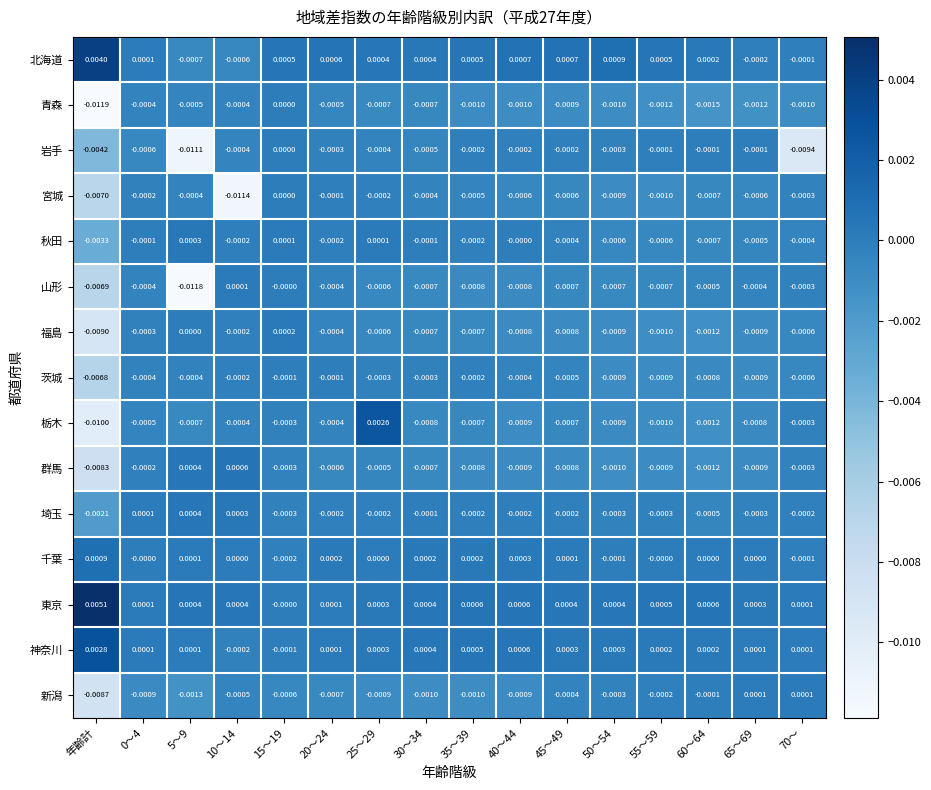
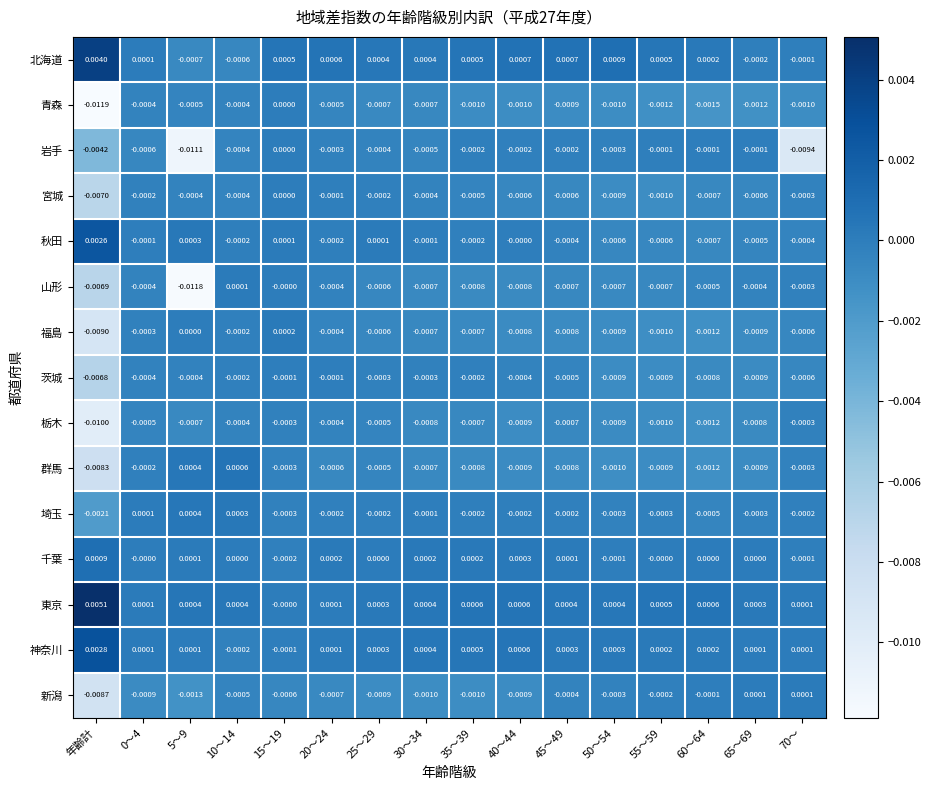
宮城, 10～14: -0.0114 -> -0.0004
秋田, 年齢計: -0.0033 -> 0.0026
栃木, 25～29: 0.0026 -> -0.0005
